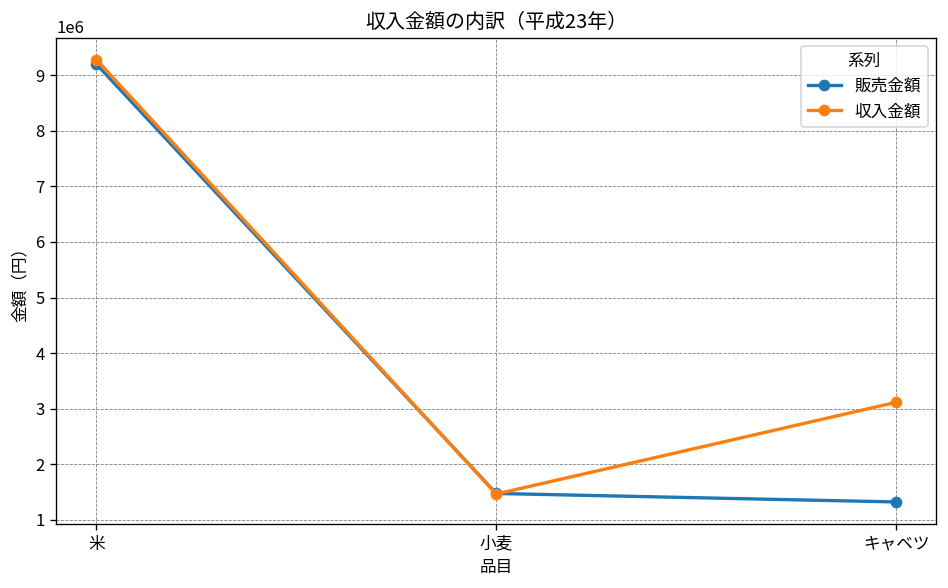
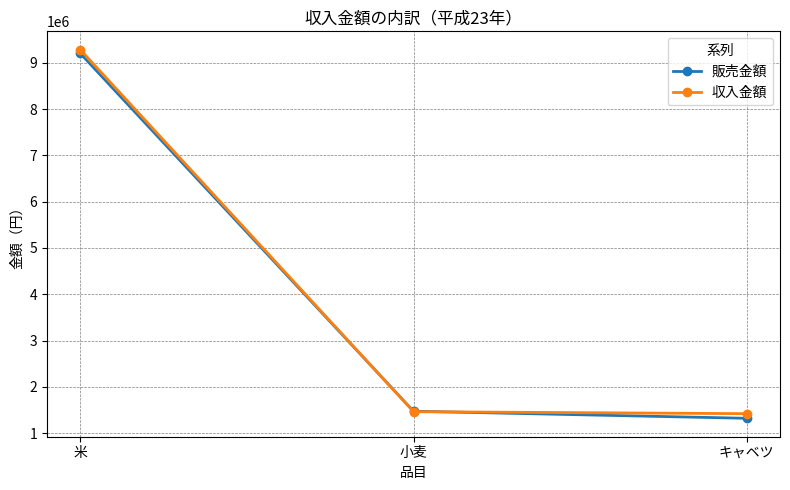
収入金額, キャベツ: 3100000 -> 1400000
